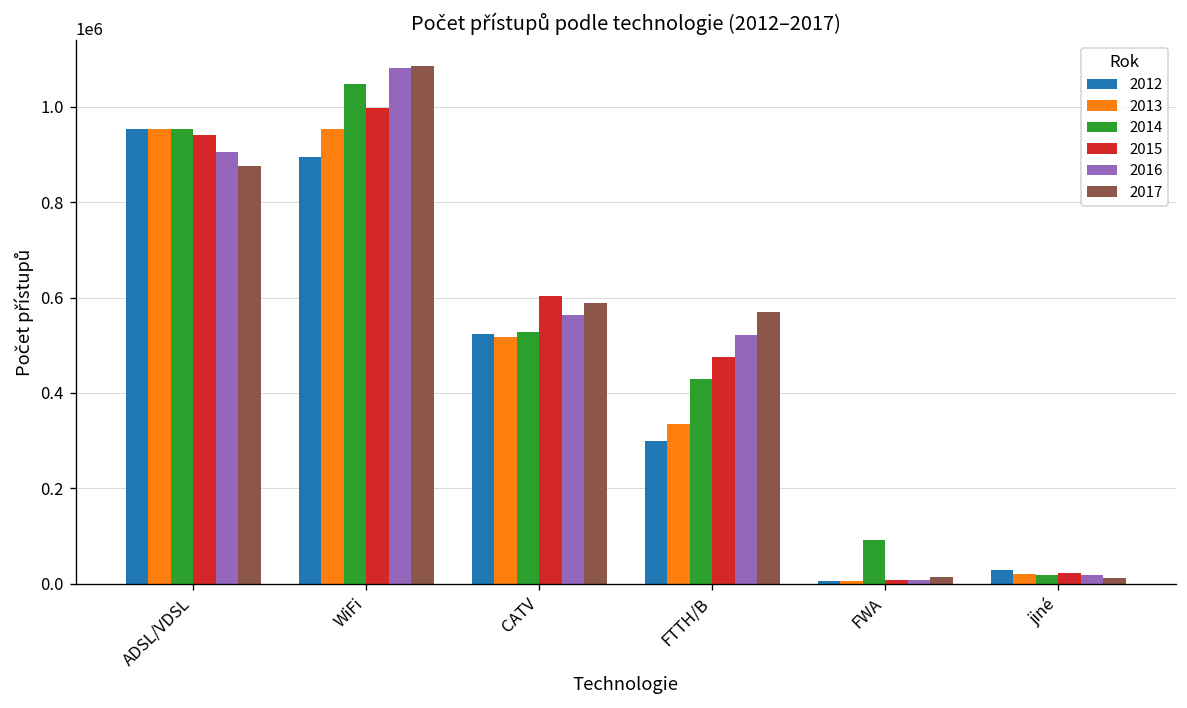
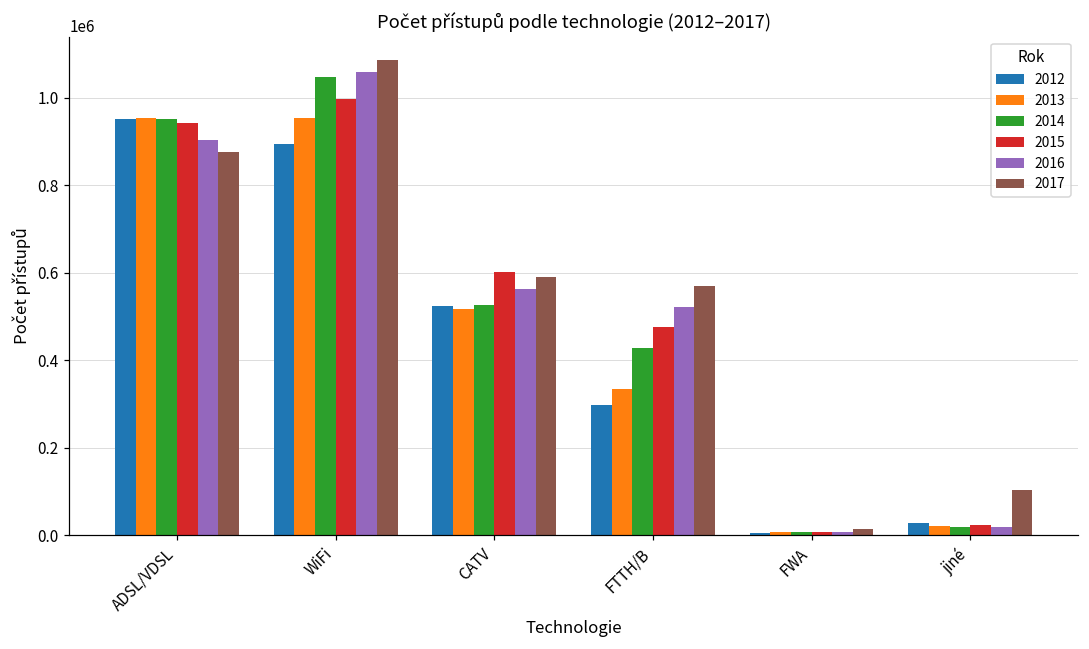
2016, WiFi: 1080000 -> 1060000
2014, FWA: 90000 -> 10000
2017, jiné: 10000 -> 100000
